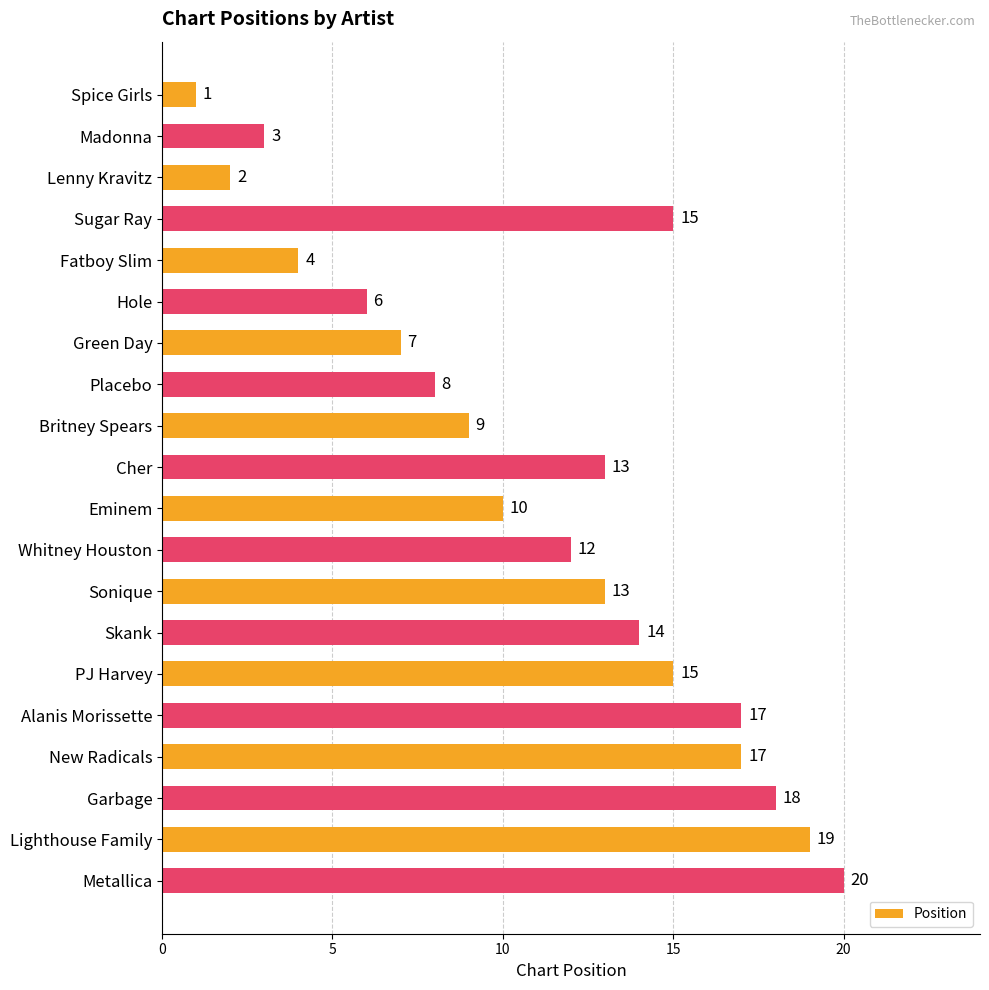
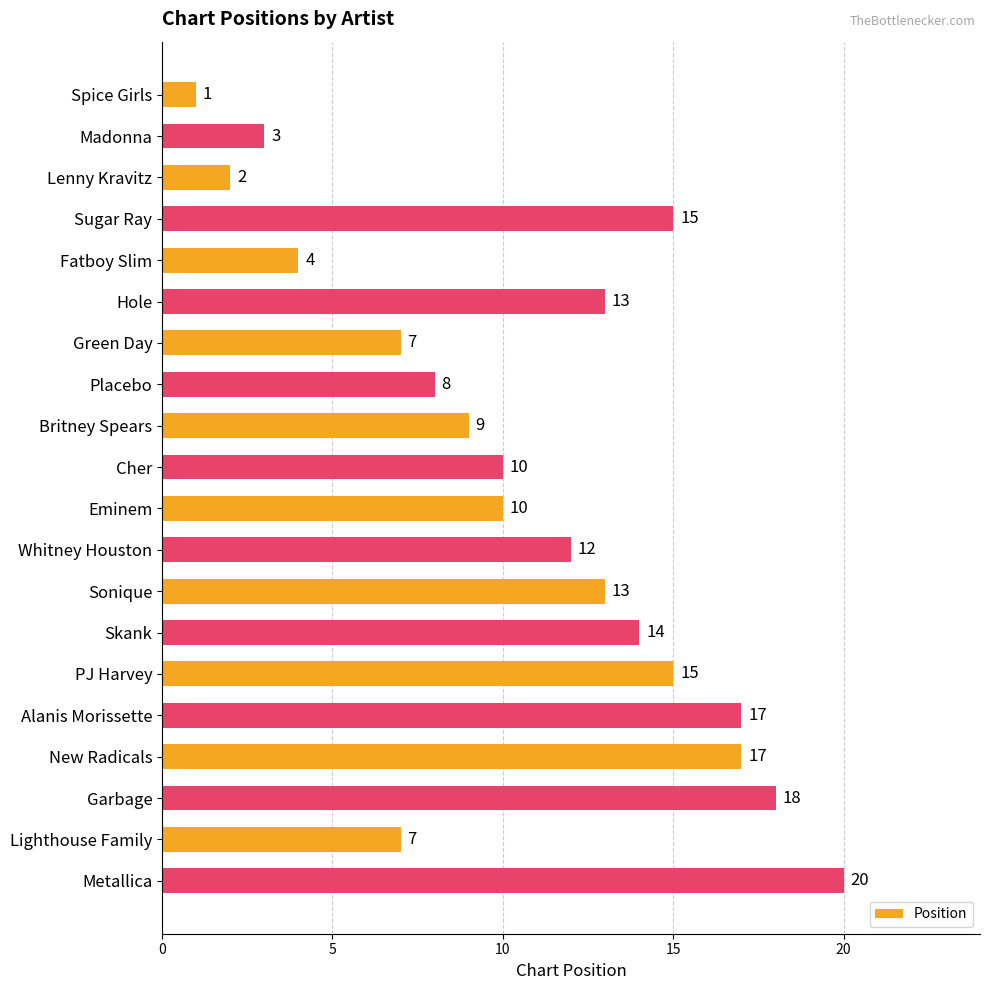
Hole: 6 -> 13
Cher: 13 -> 10
Lighthouse Family: 19 -> 7
